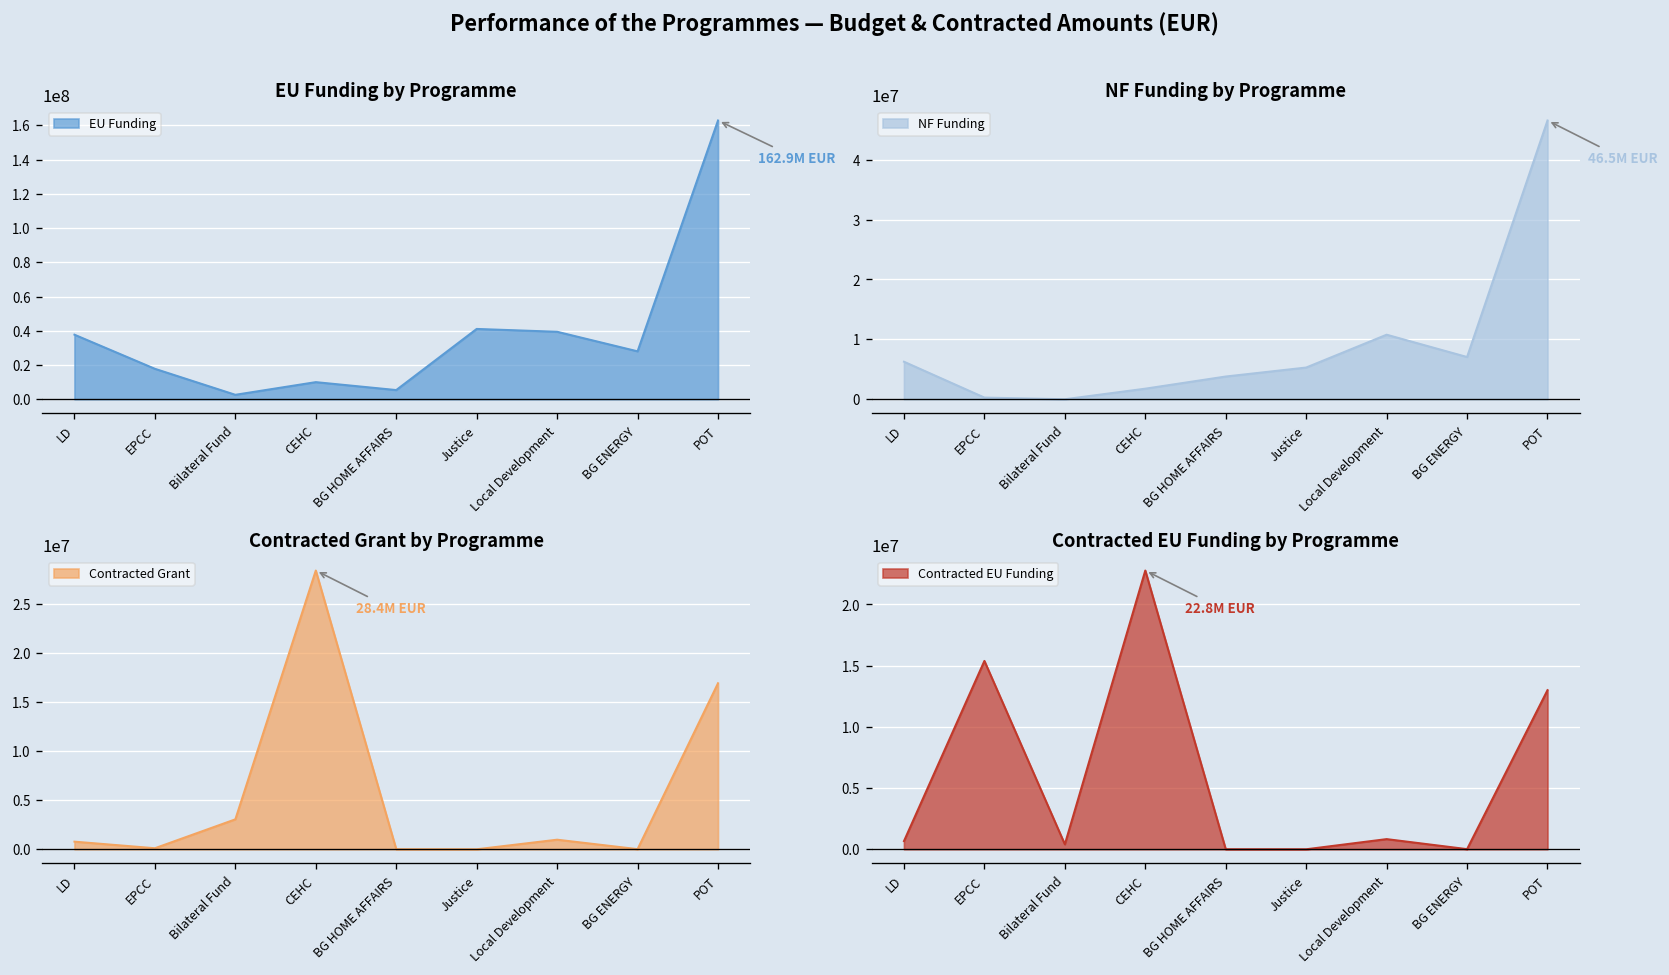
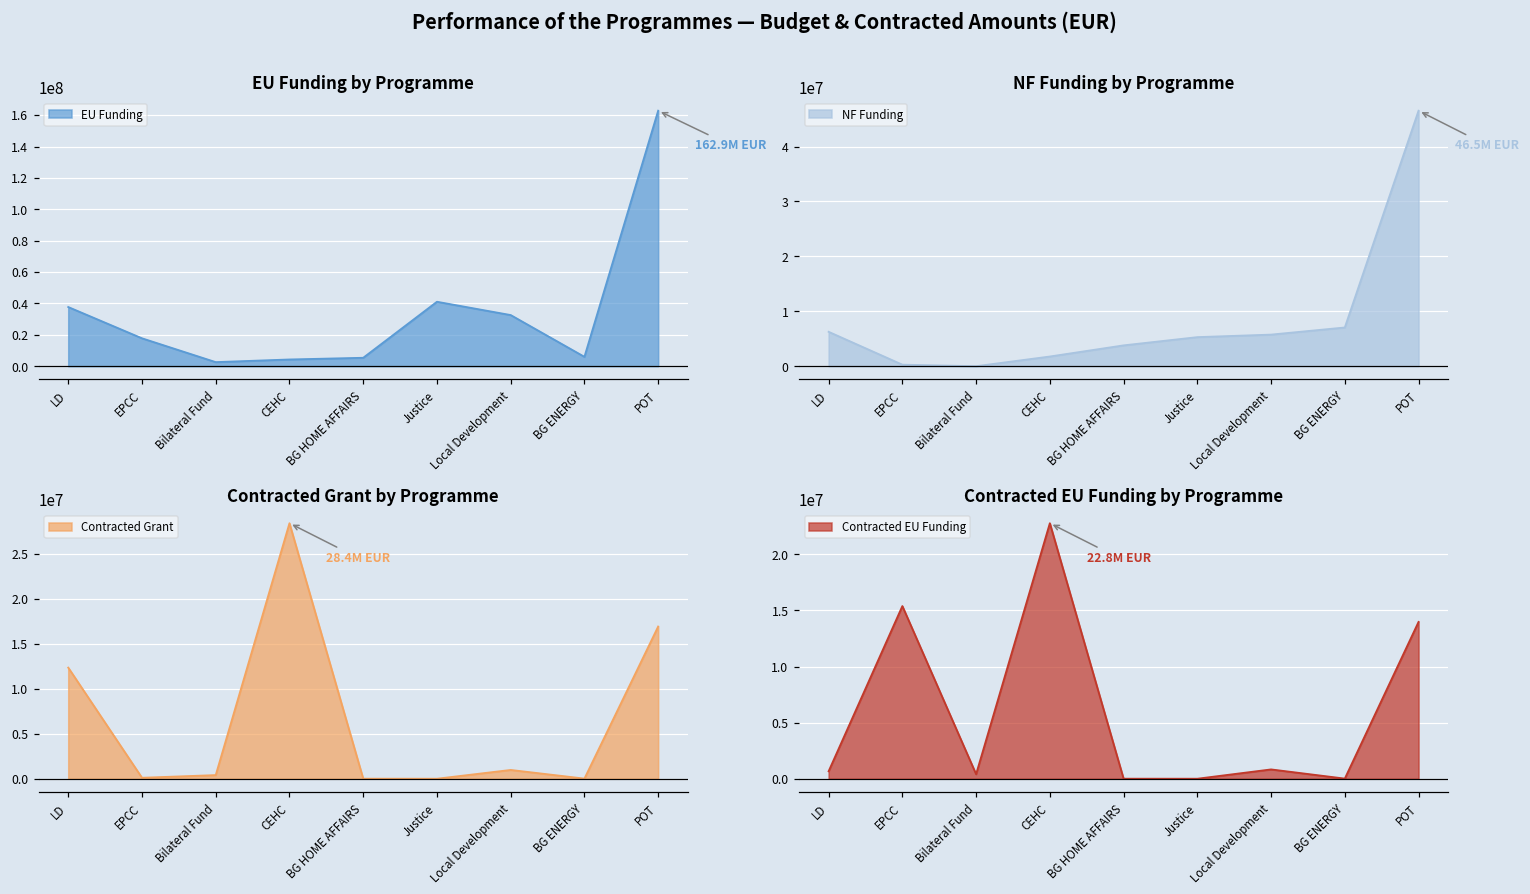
EU Funding by Programme, CEHC: 10000000 -> 4000000
EU Funding by Programme, Local Development: 39000000 -> 33000000
EU Funding by Programme, BG ENERGY: 28000000 -> 6000000
NF Funding by Programme, Local Development: 11000000 -> 6000000
Contracted Grant by Programme, LD: 1000000 -> 12000000
Contracted Grant by Programme, Bilateral Fund: 3000000 -> 0
Contracted EU Funding by Programme, POT: 13000000 -> 14000000
